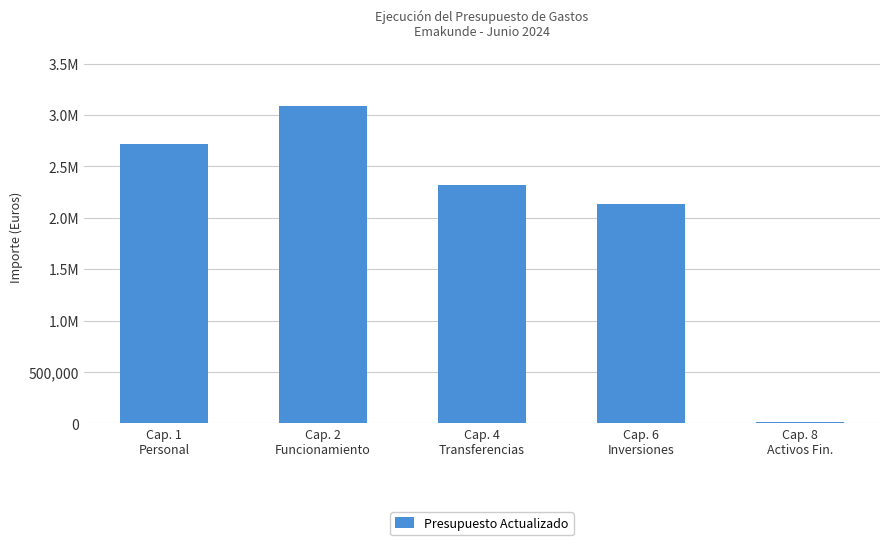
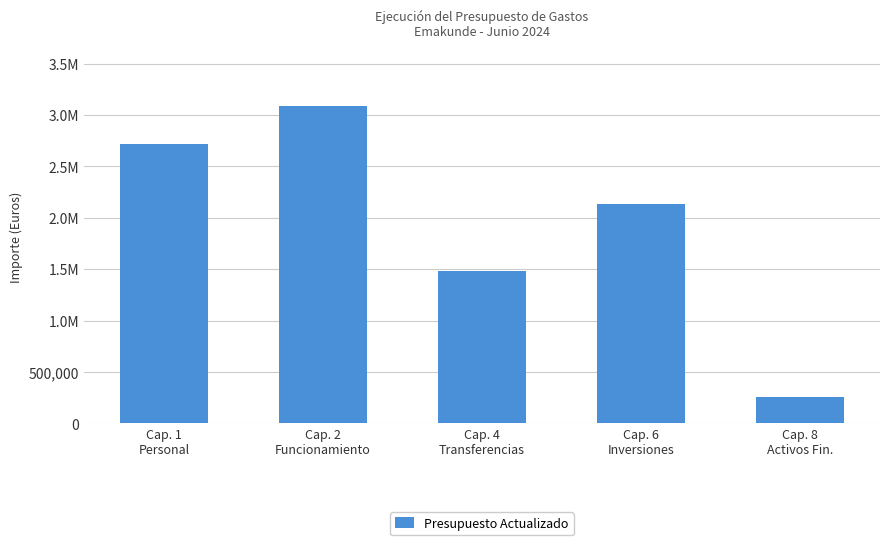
Cap. 4 Transferencias: 2,320,000 -> 1,490,000
Cap. 8 Activos Fin.: 10,000 -> 260,000
